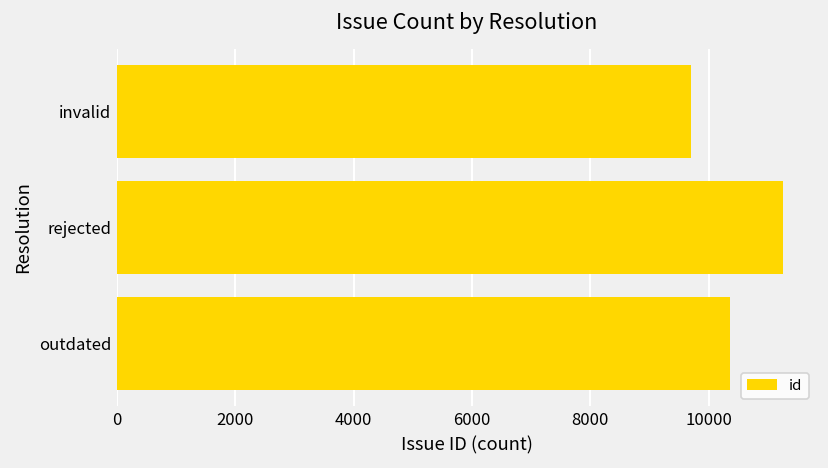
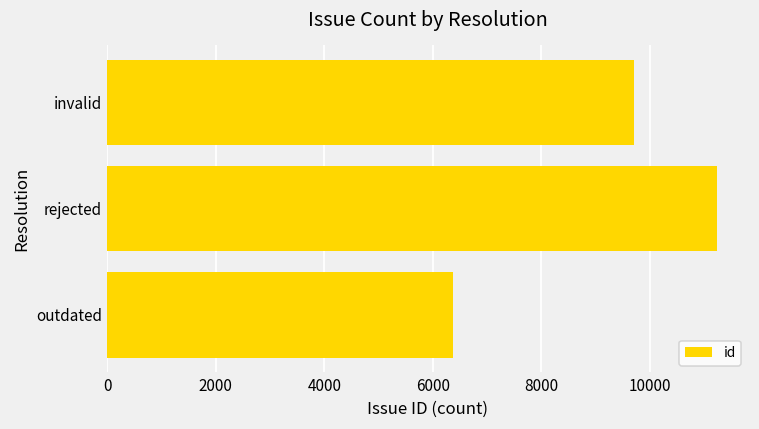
outdated: 10400 -> 6400
